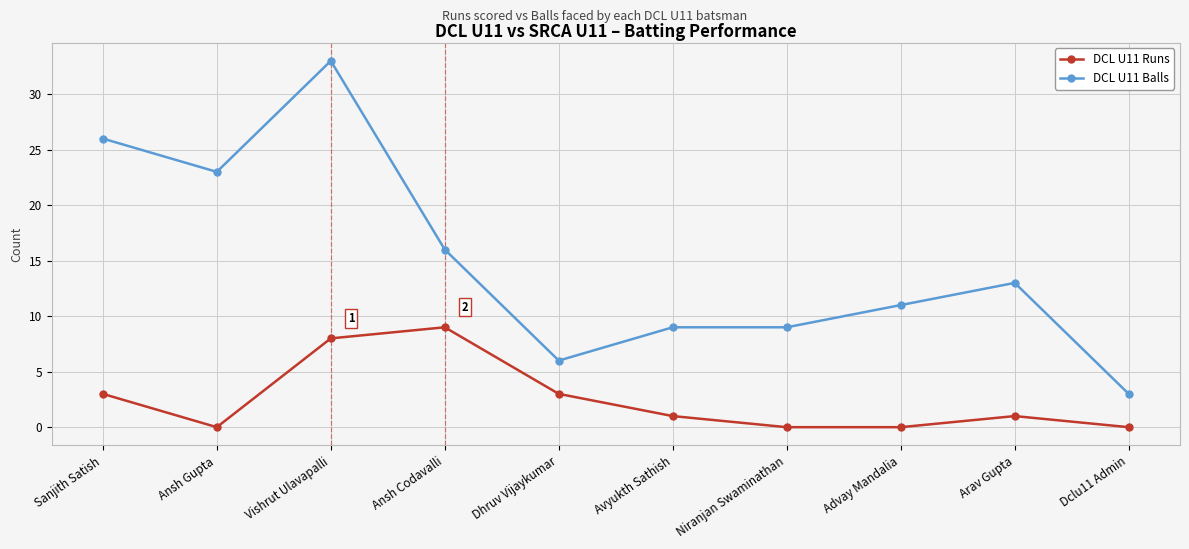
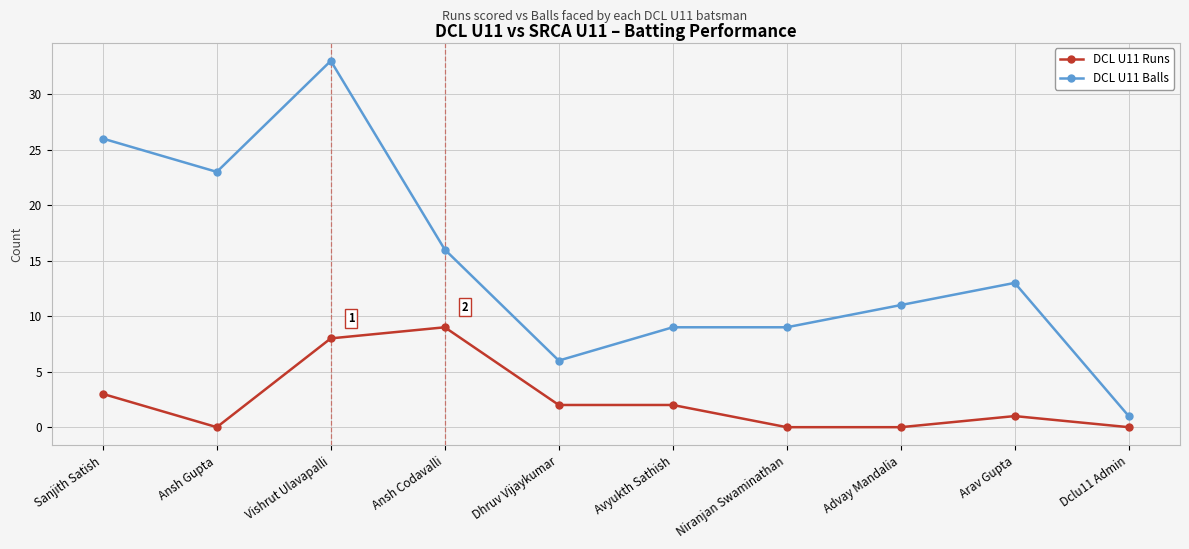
DCL U11 Runs, Dhruv Vijaykumar: 3 -> 2
DCL U11 Runs, Avyukth Sathish: 1 -> 2
DCL U11 Balls, Dclu11 Admin: 3 -> 1
